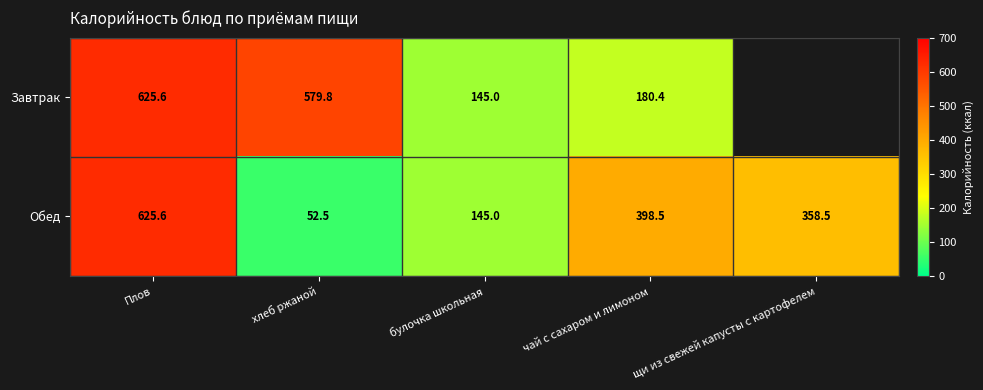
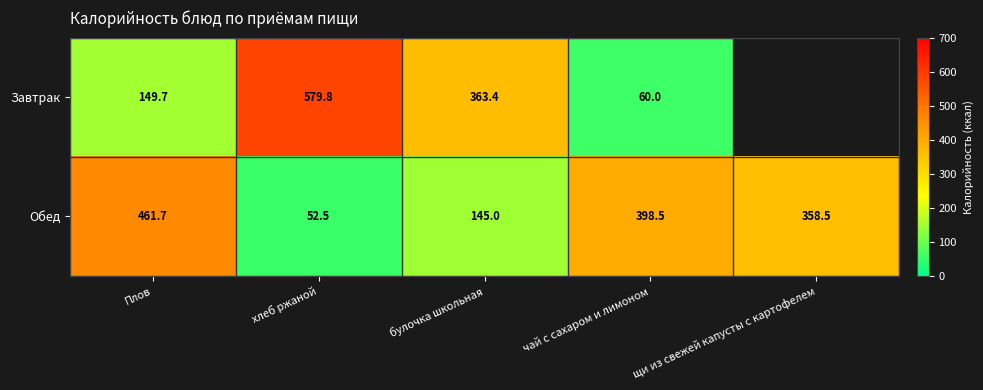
Завтрак, Плов: 625.6 -> 149.7
Завтрак, булочка школьная: 145.0 -> 363.4
Завтрак, чай с сахаром и лимоном: 180.4 -> 60.0
Обед, Плов: 625.6 -> 461.7
